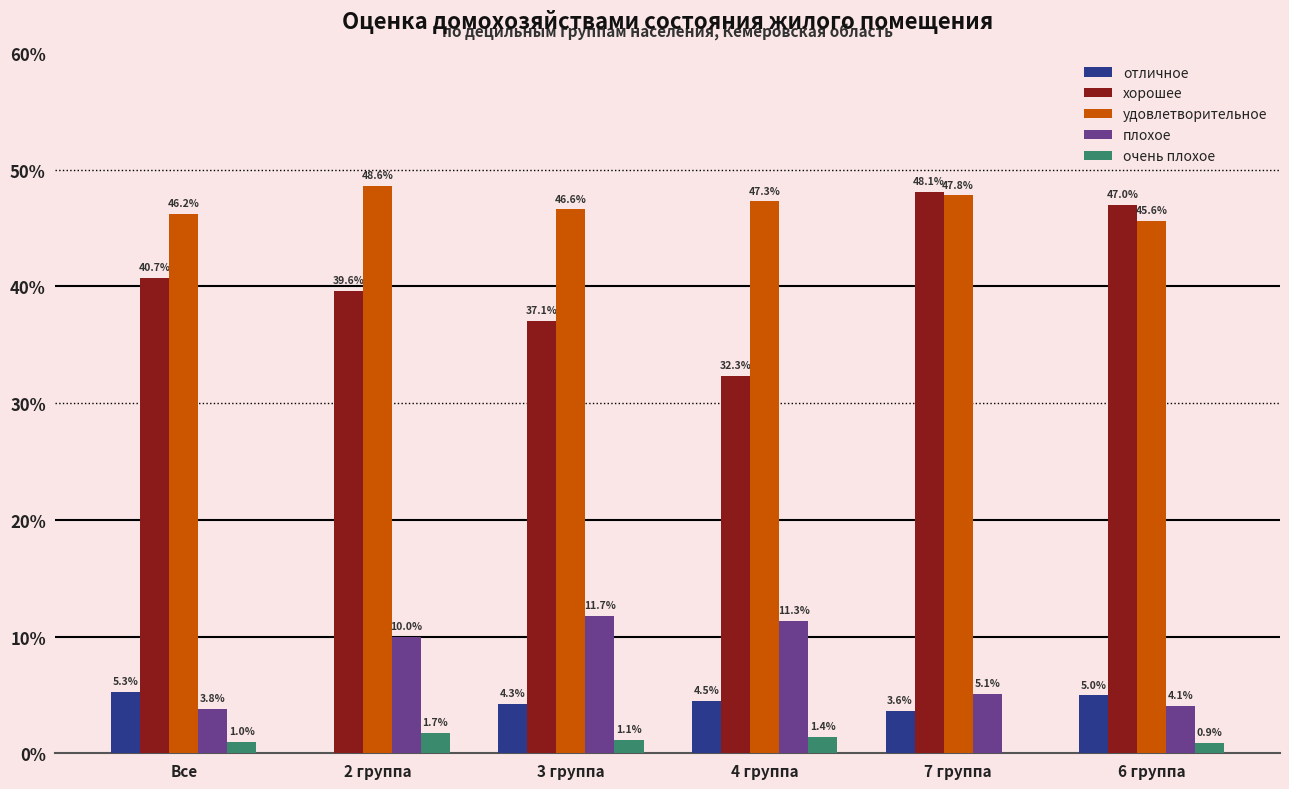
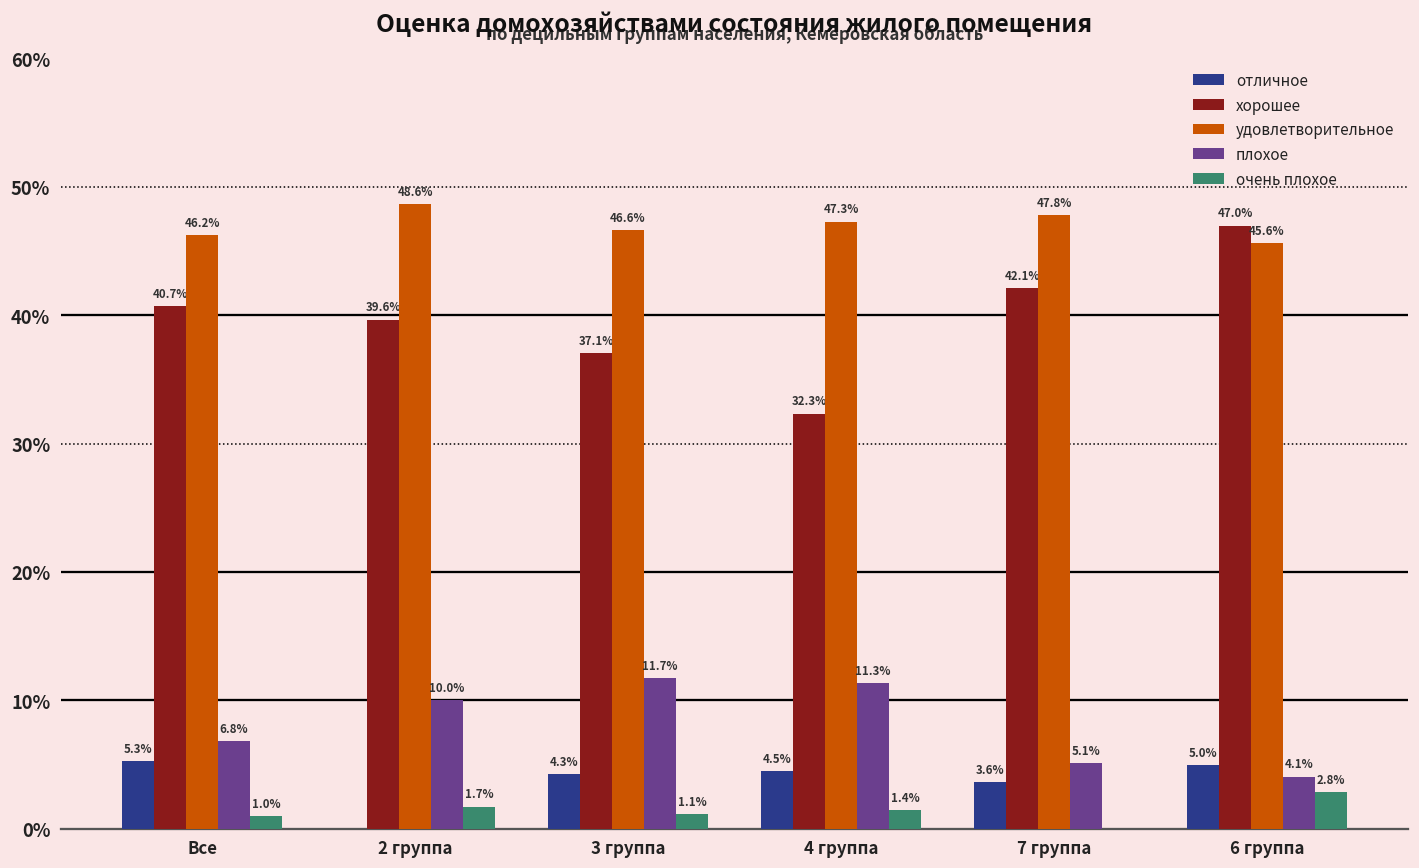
плохое, Все: 3.8% -> 6.8%
хорошее, 7 группа: 48.1% -> 42.1%
очень плохое, 6 группа: 0.9% -> 2.8%
